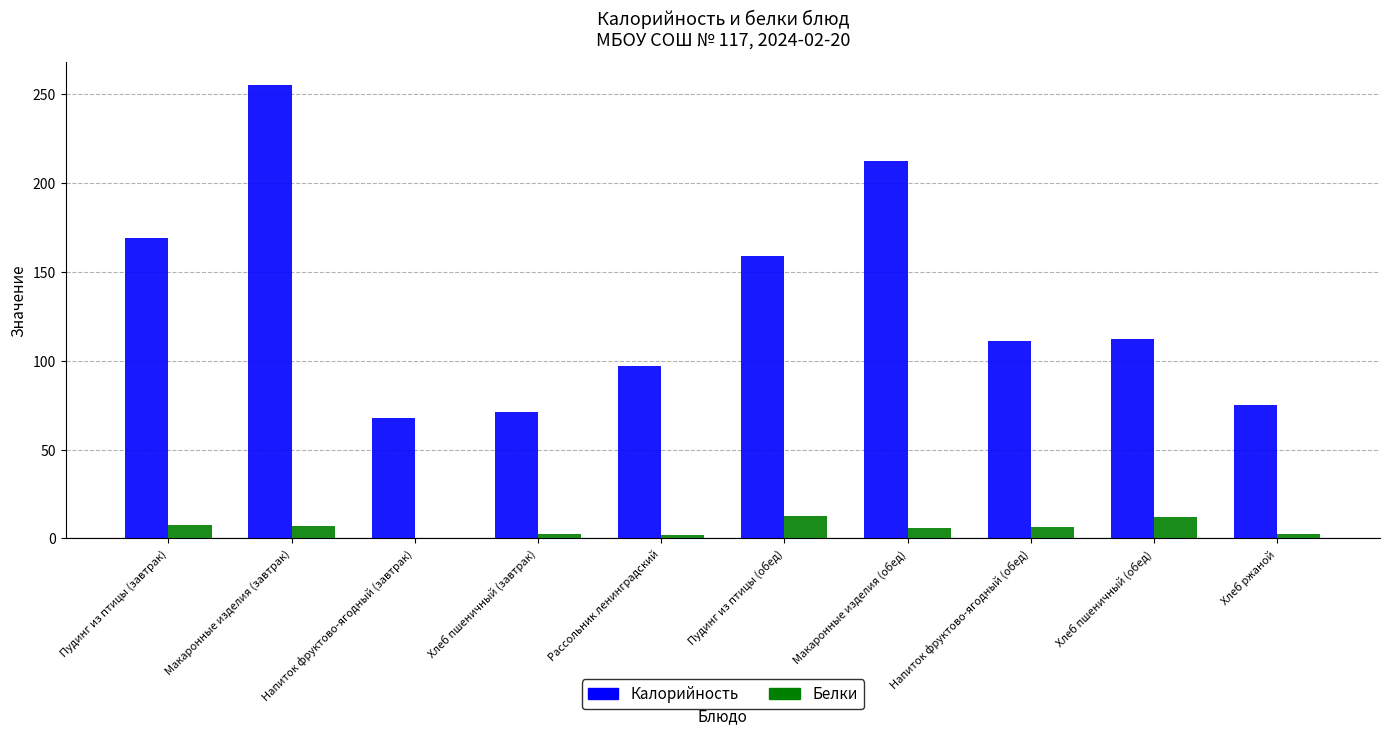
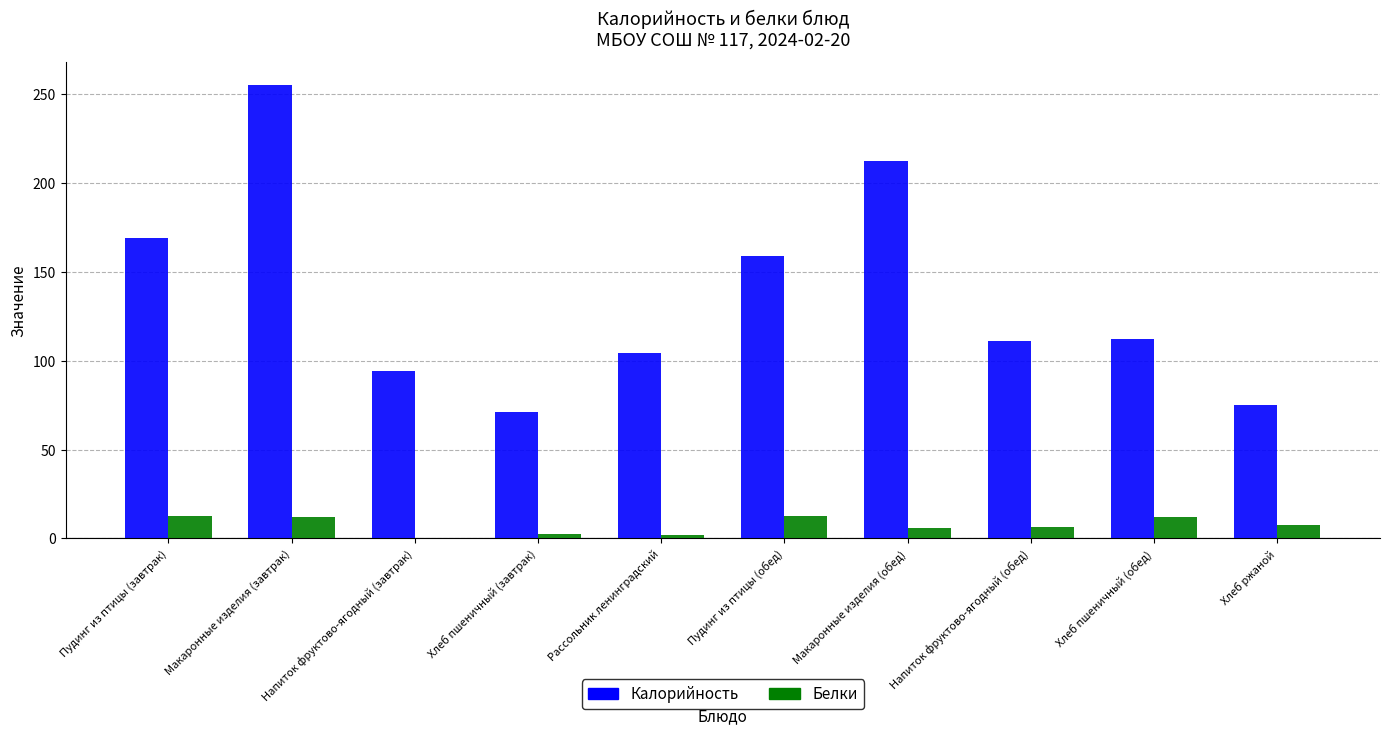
Белки, Пудинг из птицы (завтрак): 8 -> 13
Белки, Макаронные изделия (завтрак): 7 -> 12
Калорийность, Напиток фруктово-ягодный (завтрак): 68 -> 94
Калорийность, Рассольник ленинградский: 97 -> 104
Белки, Хлеб ржаной: 2 -> 8
